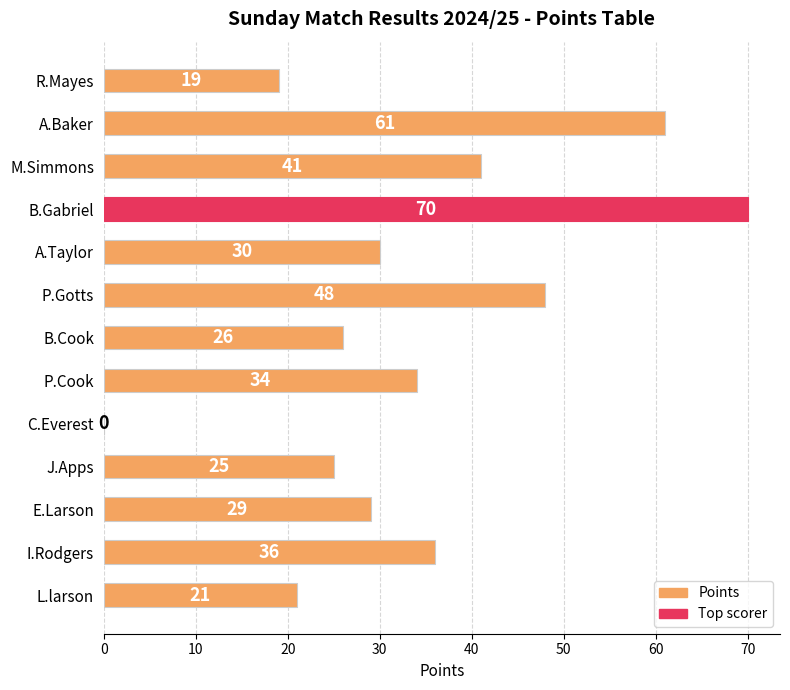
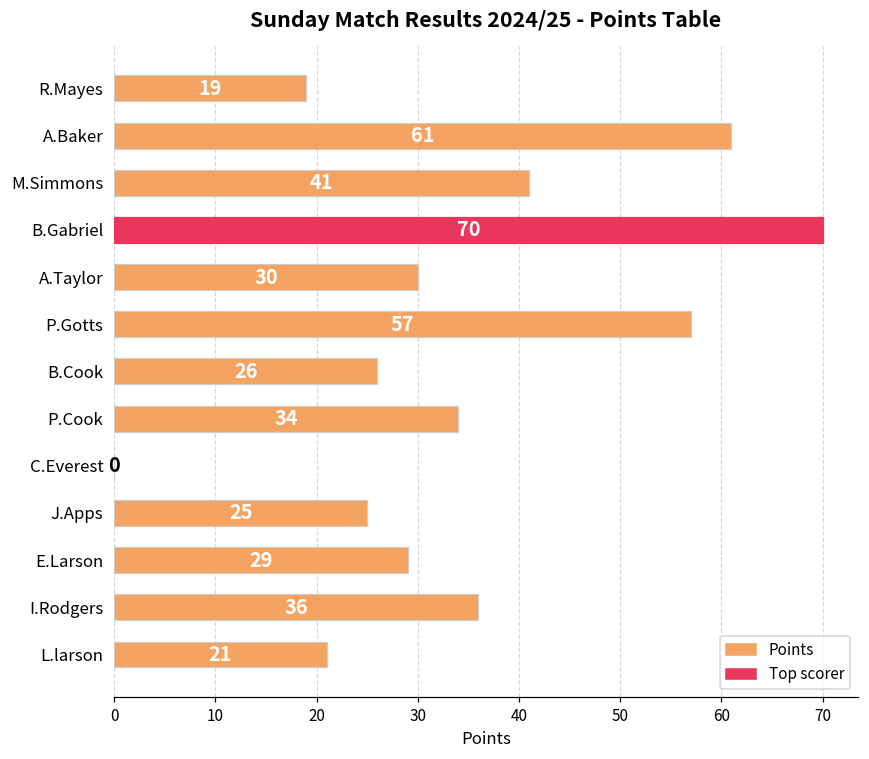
P.Gotts: 48 -> 57
